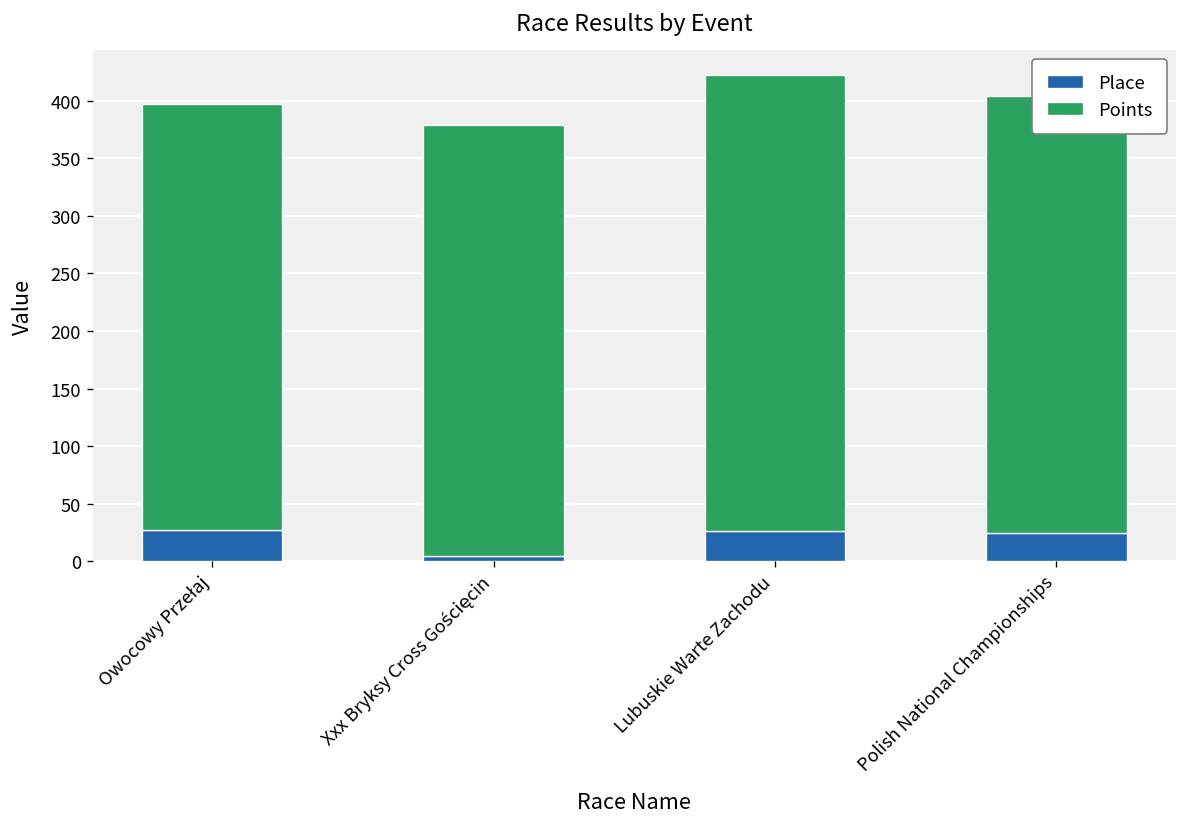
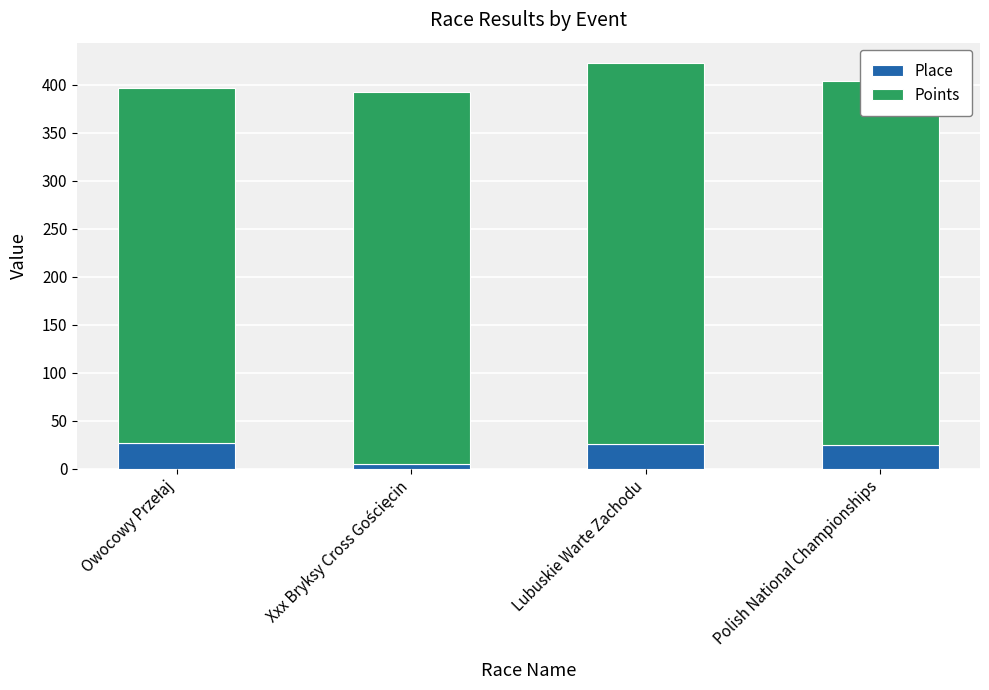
Points, Xxx Bryksy Cross Gościęcin: 370 -> 390
